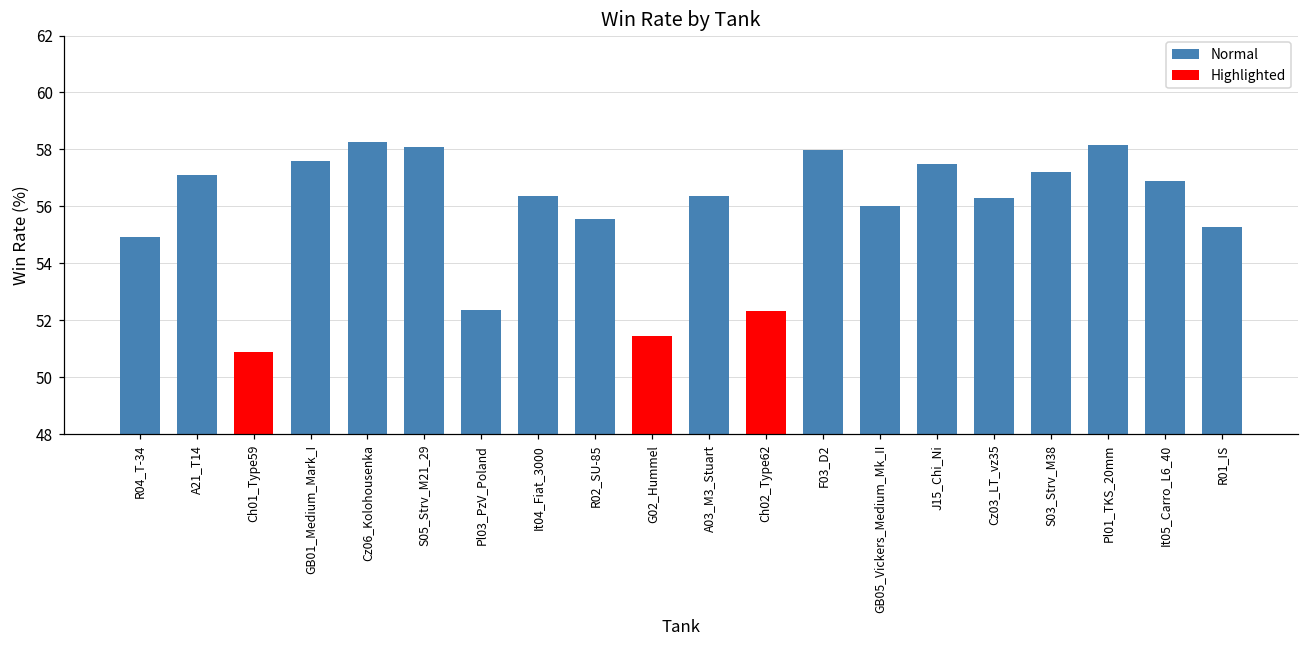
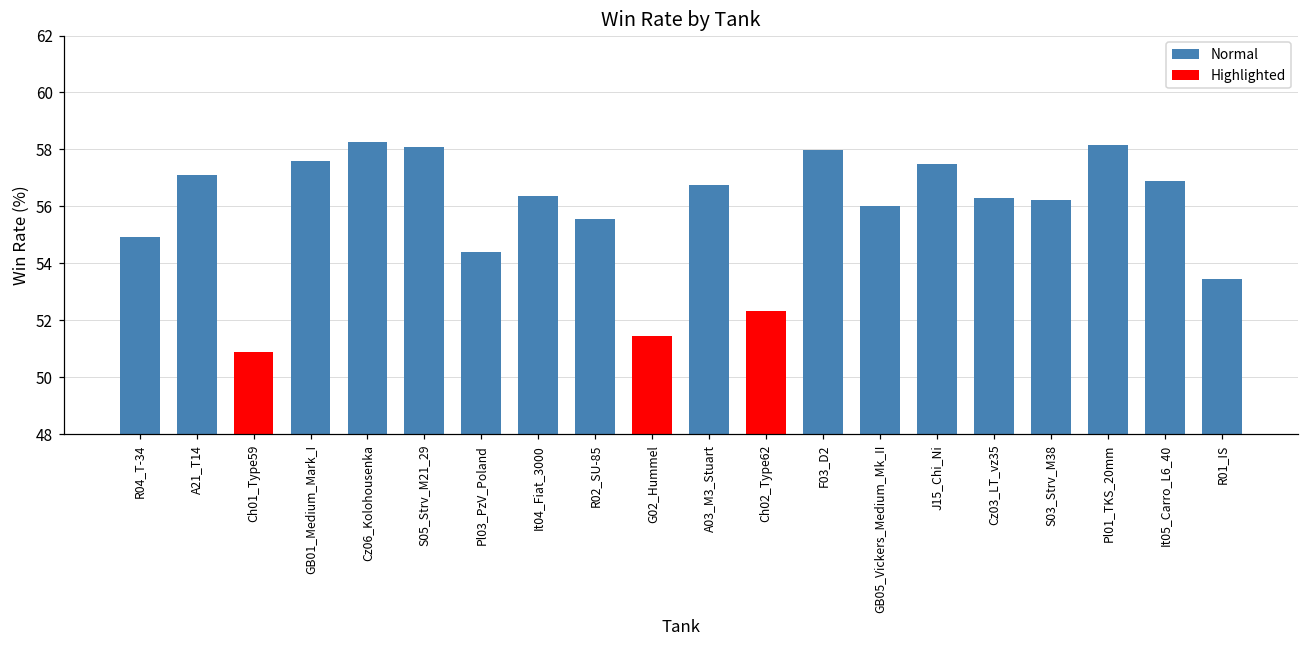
Pl03_PzV_Poland: 52.3 -> 54.4
A03_M3_Stuart: 56.4 -> 56.7
S03_Strv_M38: 57.2 -> 56.2
R01_IS: 55.3 -> 53.4
